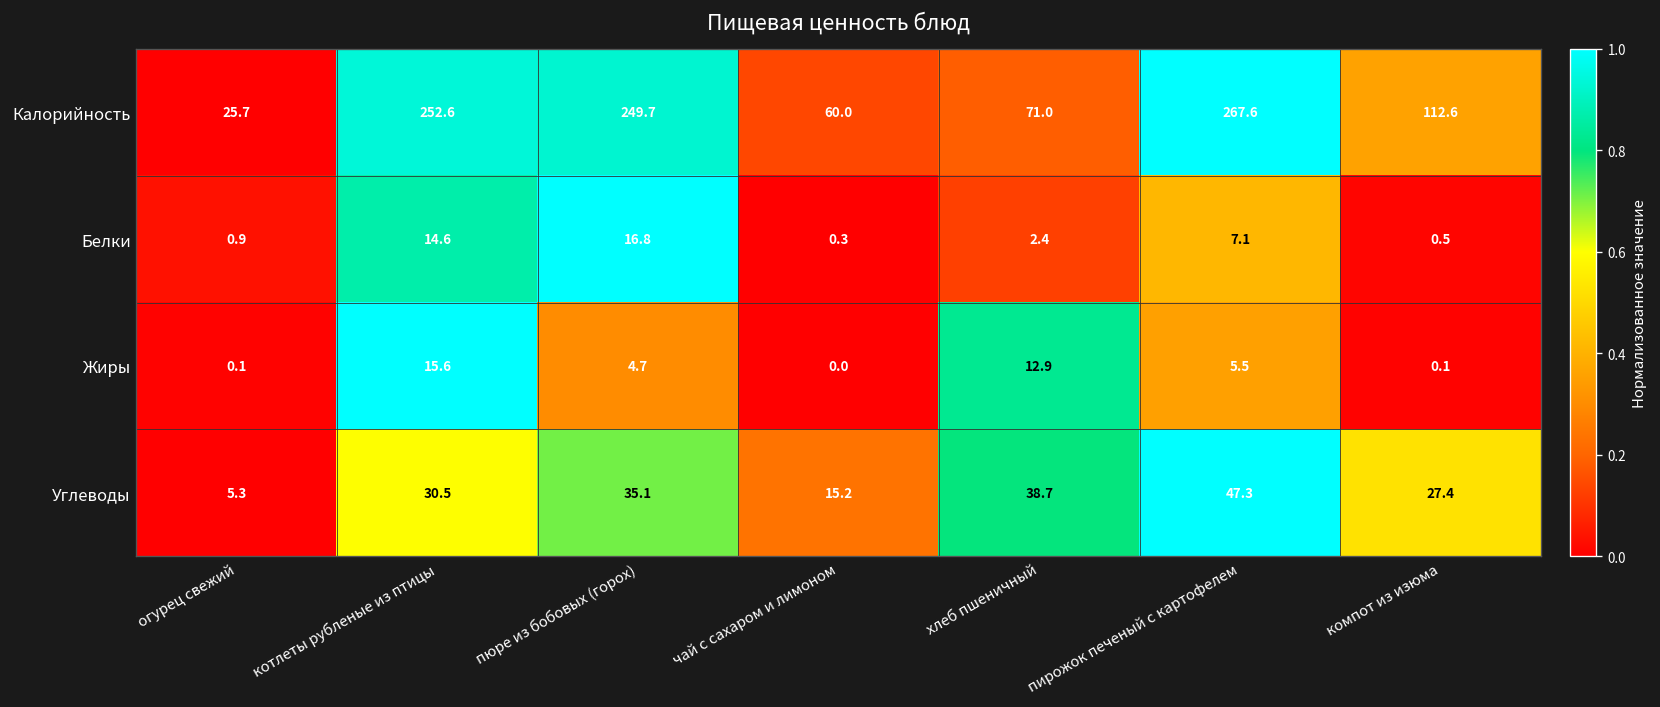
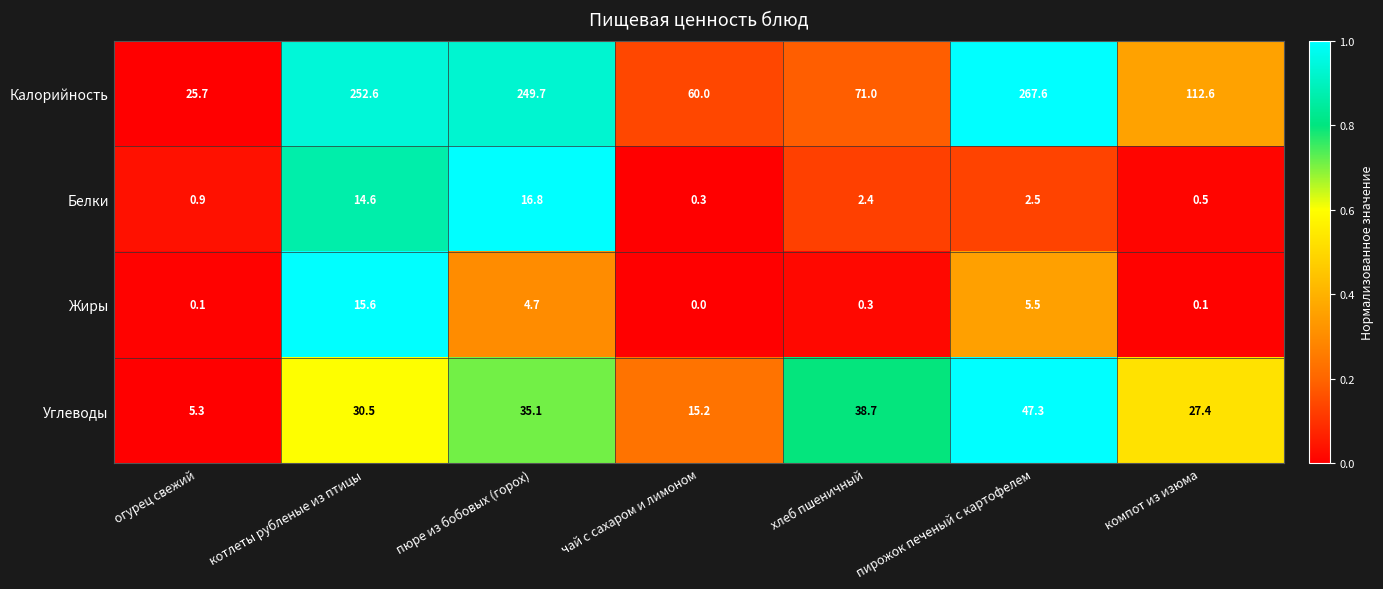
Белки, пирожок печеный с картофелем: 7.1 -> 2.5
Жиры, хлеб пшеничный: 12.9 -> 0.3
